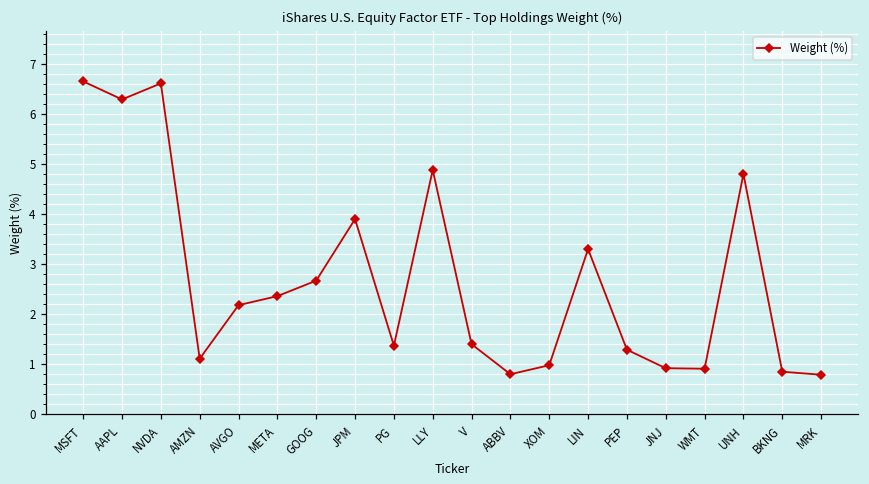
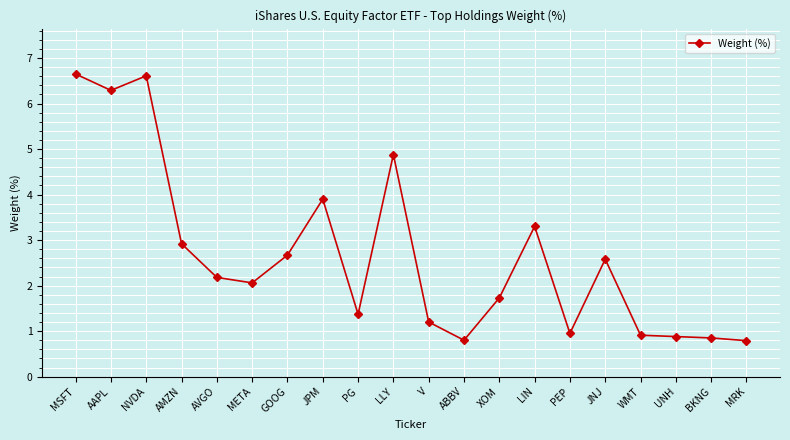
AMZN: 1.1 -> 2.9
META: 2.4 -> 2.1
V: 1.4 -> 1.2
XOM: 1.0 -> 1.7
PEP: 1.3 -> 1.0
JNJ: 0.9 -> 2.6
UNH: 4.8 -> 0.9
